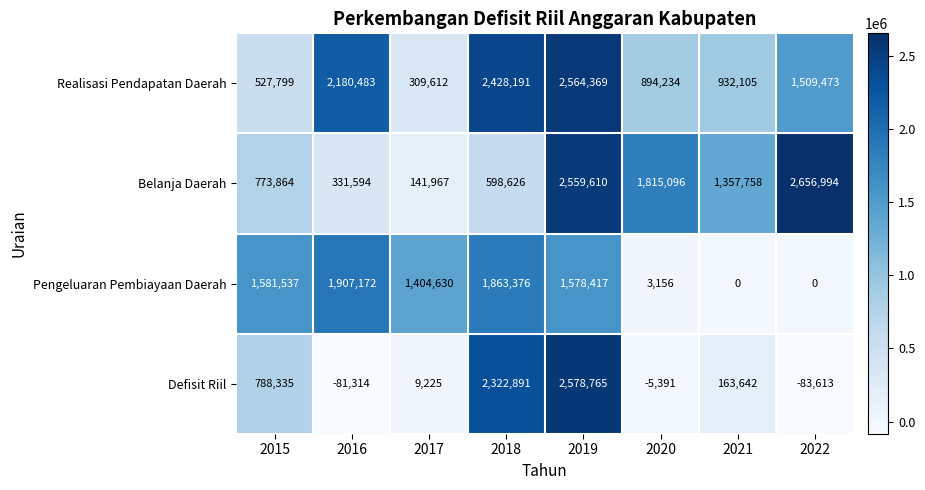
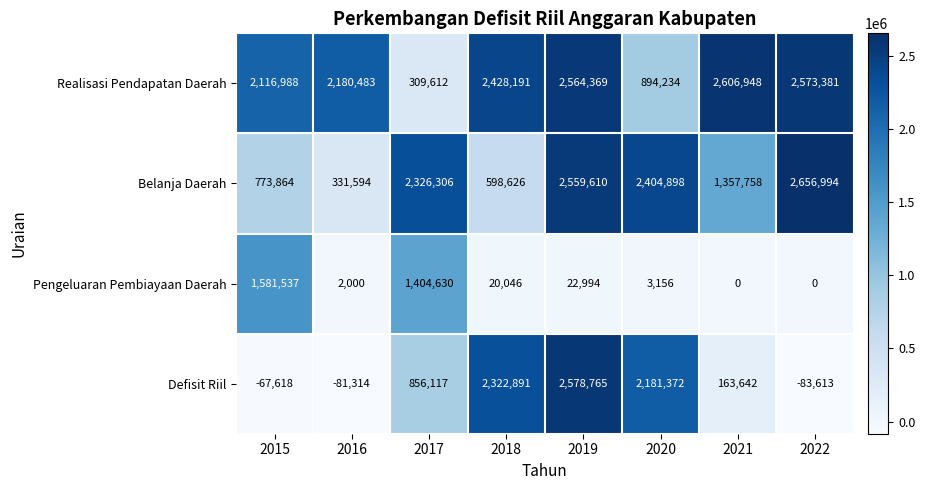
Realisasi Pendapatan Daerah, 2015: 527,799 -> 2,116,988
Realisasi Pendapatan Daerah, 2021: 932,105 -> 2,606,948
Realisasi Pendapatan Daerah, 2022: 1,509,473 -> 2,573,381
Belanja Daerah, 2017: 141,967 -> 2,326,306
Belanja Daerah, 2020: 1,815,096 -> 2,404,898
Pengeluaran Pembiayaan Daerah, 2016: 1,907,172 -> 2,000
Pengeluaran Pembiayaan Daerah, 2018: 1,863,376 -> 20,046
Pengeluaran Pembiayaan Daerah, 2019: 1,578,417 -> 22,994
Defisit Riil, 2015: 788,335 -> -67,618
Defisit Riil, 2017: 9,225 -> 856,117
Defisit Riil, 2020: -5,391 -> 2,181,372
